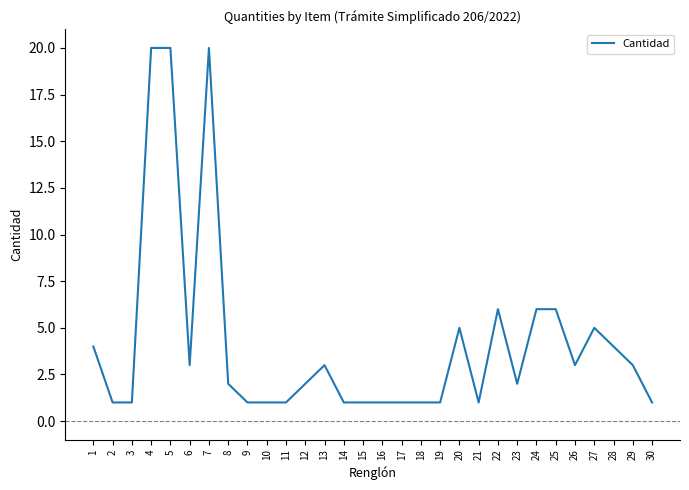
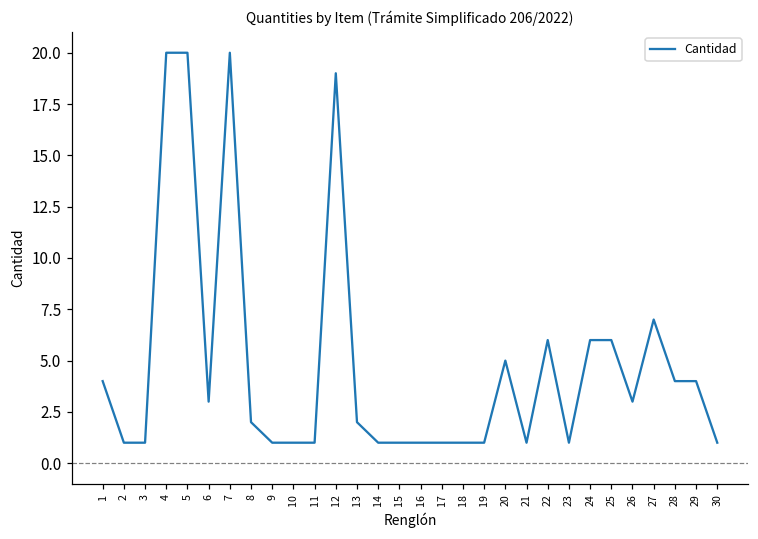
12: 2 -> 19
13: 3 -> 2
23: 2 -> 1
27: 5 -> 7
29: 3 -> 4
